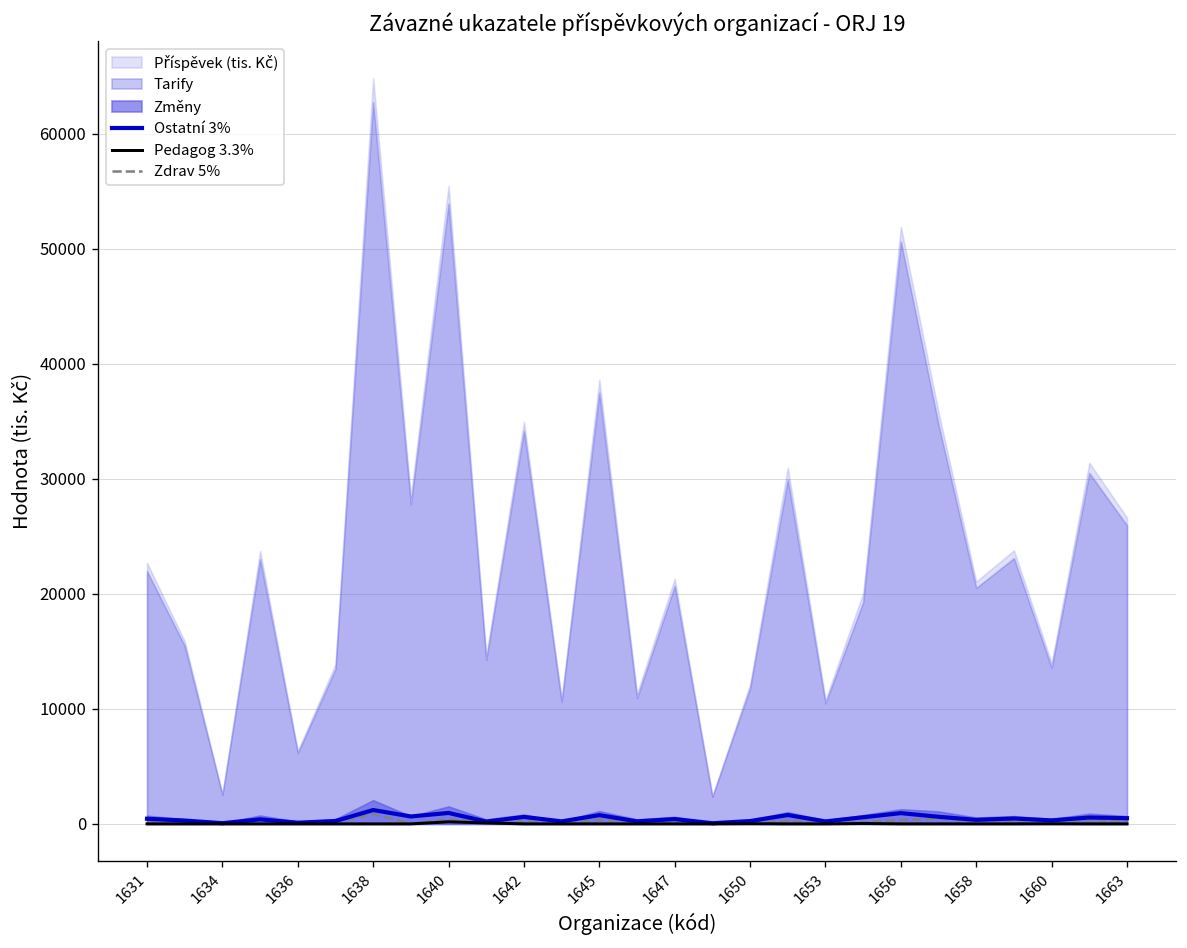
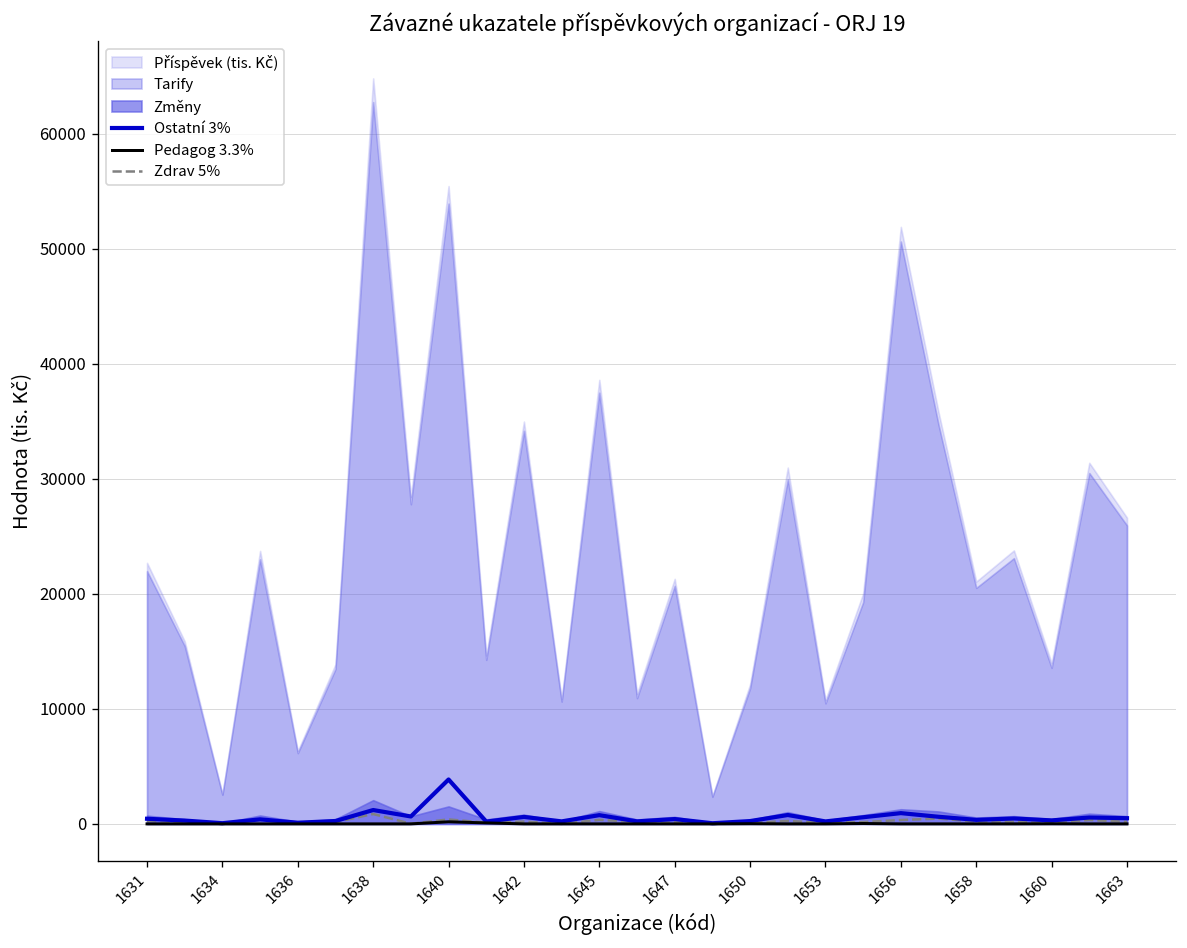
Ostatní 3%, 1640: 1000 -> 4000
